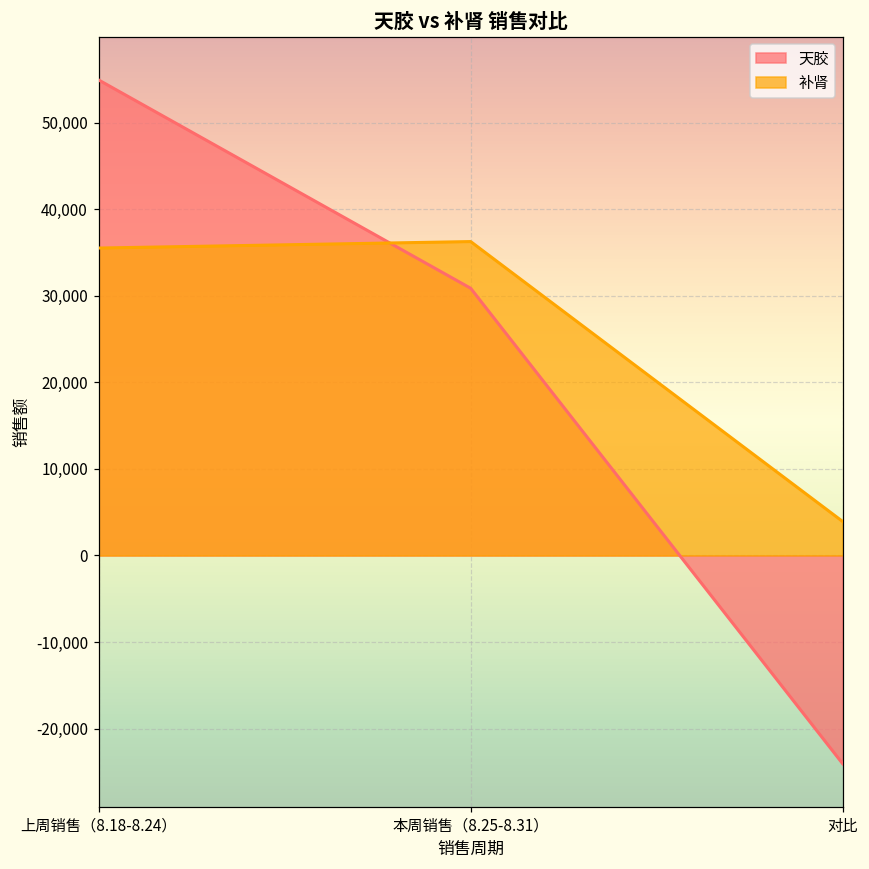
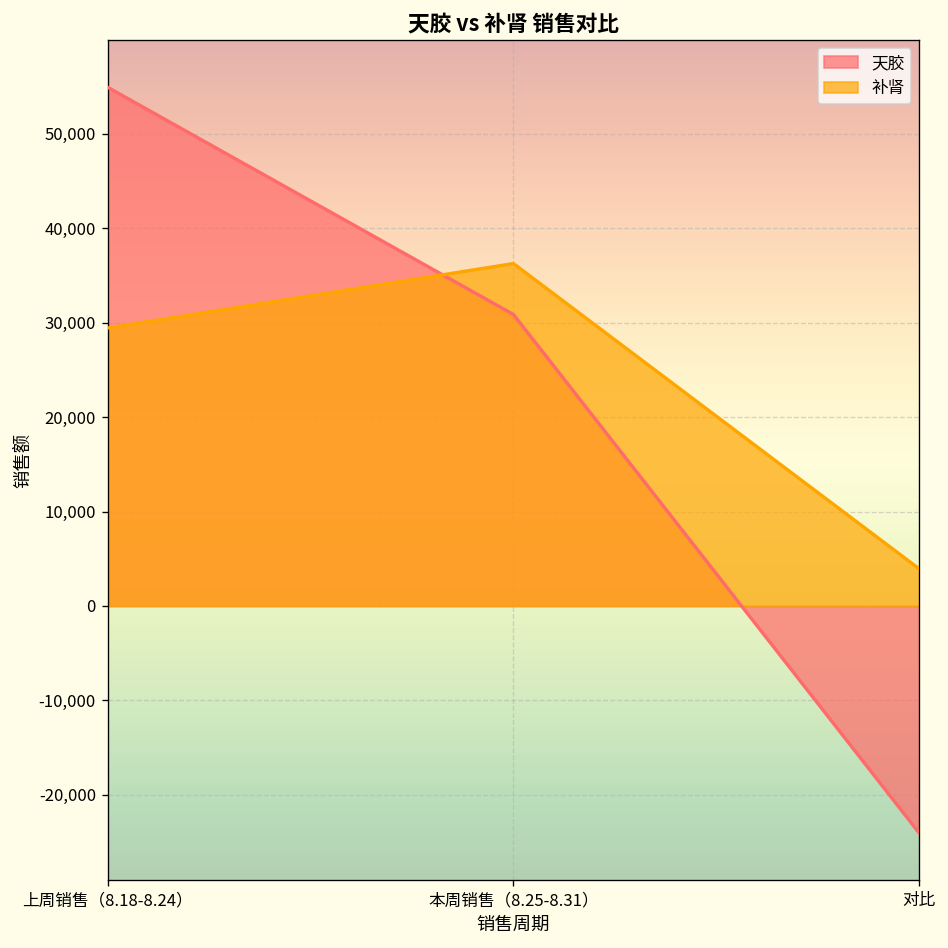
补肾, 上周销售（8.18-8.24）: 36,000 -> 29,000
